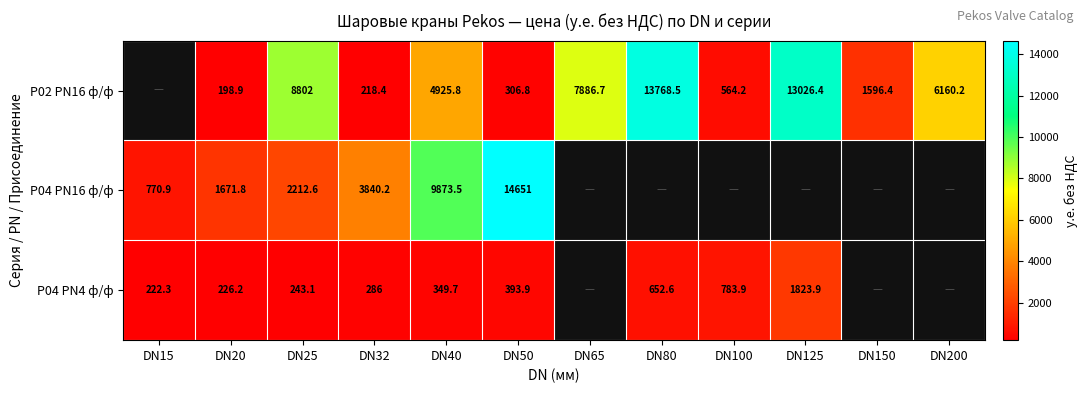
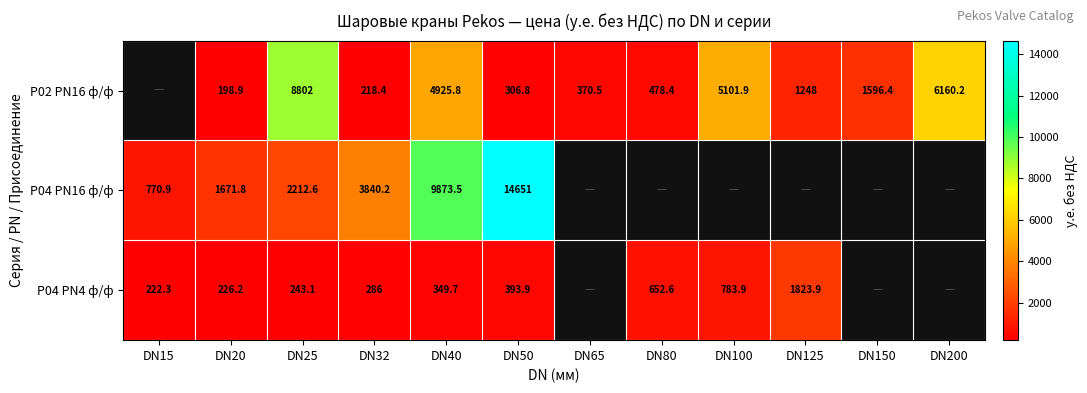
P02 PN16 ф/ф, DN65: 7886.7 -> 370.5
P02 PN16 ф/ф, DN80: 13768.5 -> 478.4
P02 PN16 ф/ф, DN100: 564.2 -> 5101.9
P02 PN16 ф/ф, DN125: 13026.4 -> 1248
